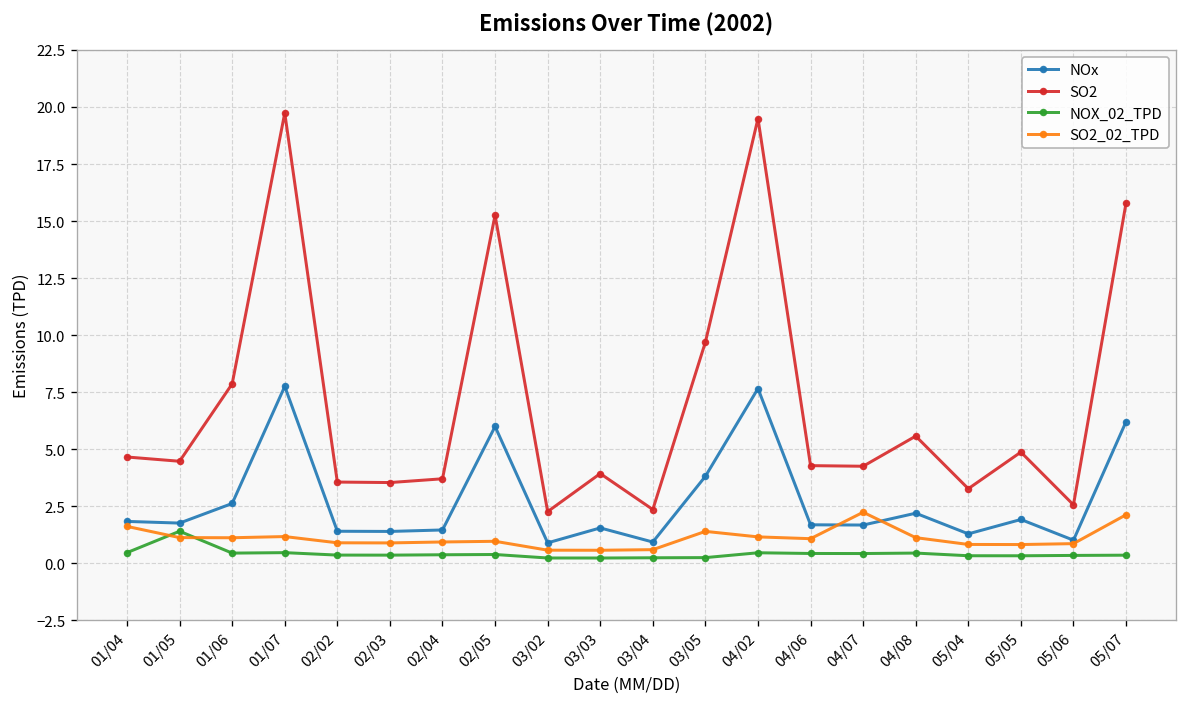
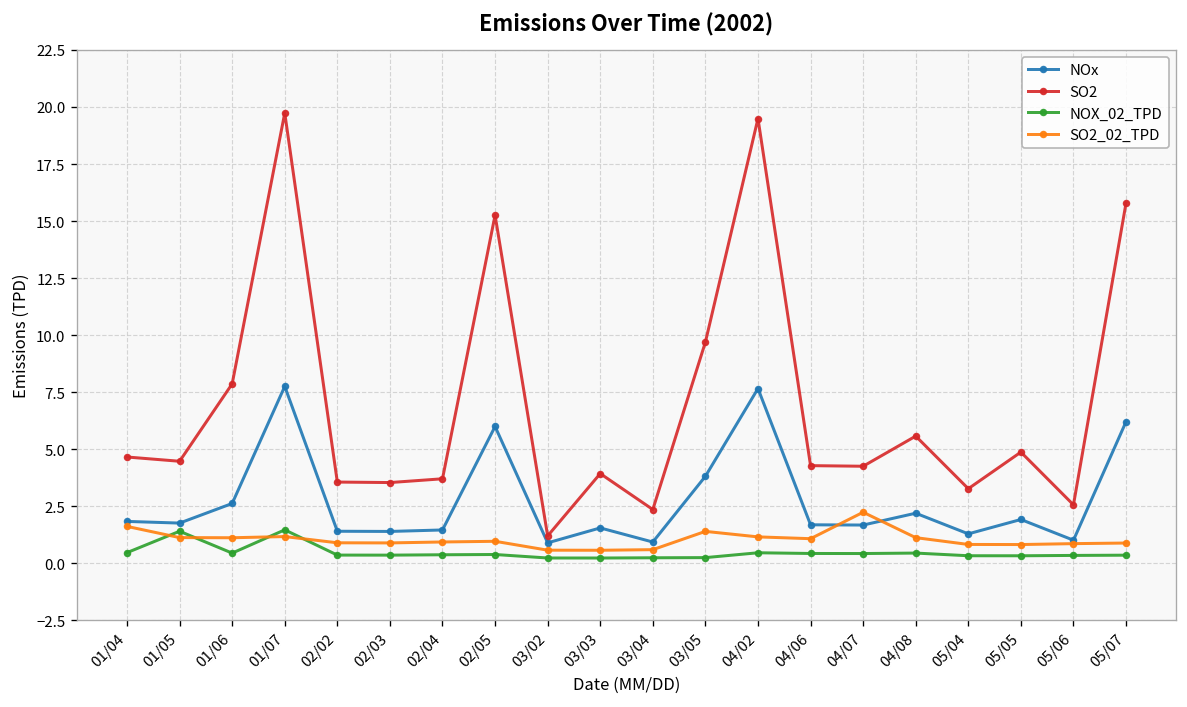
NOX_02_TPD, 01/07: 0.5 -> 1.5
SO2, 03/02: 2.3 -> 1.2
SO2_02_TPD, 05/07: 2.1 -> 0.9
